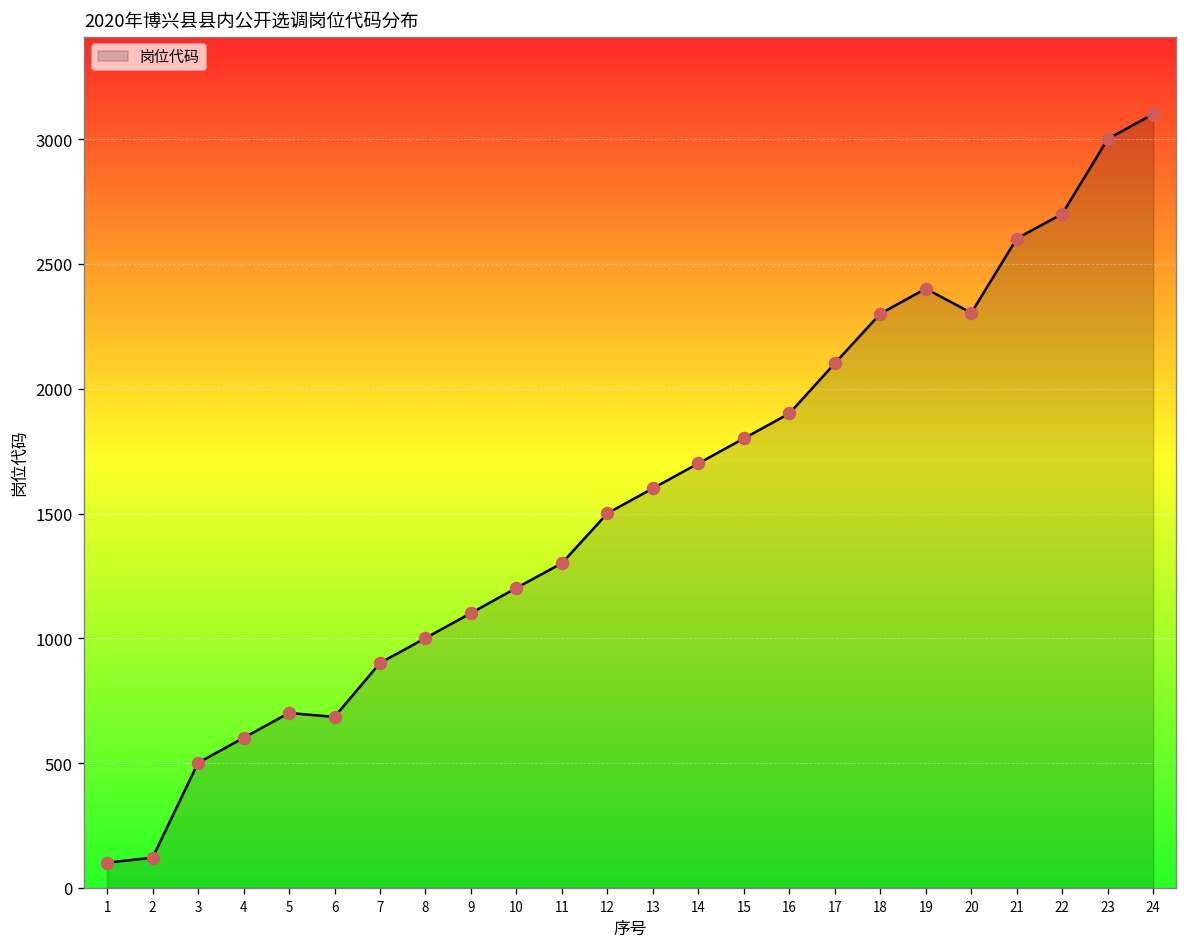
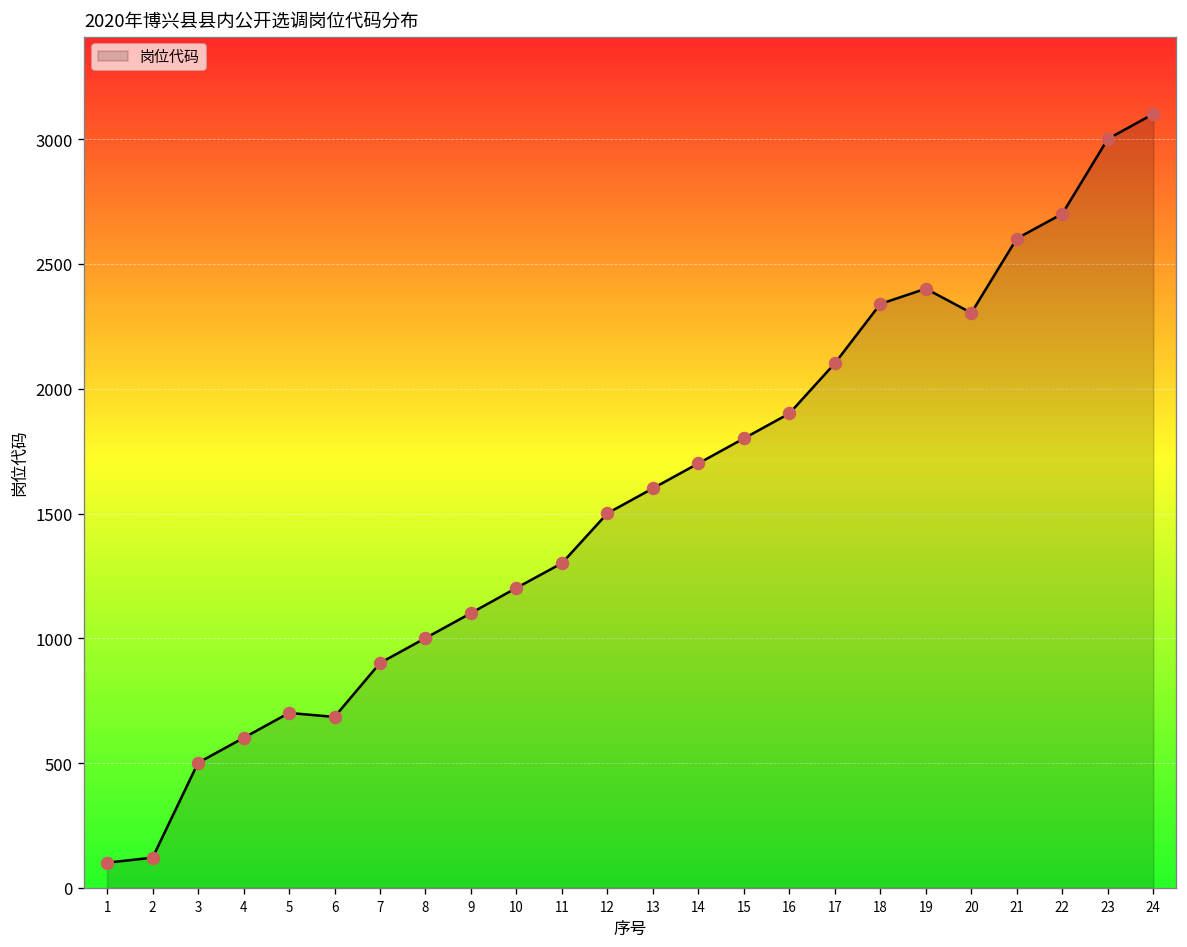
18: 2300 -> 2340
